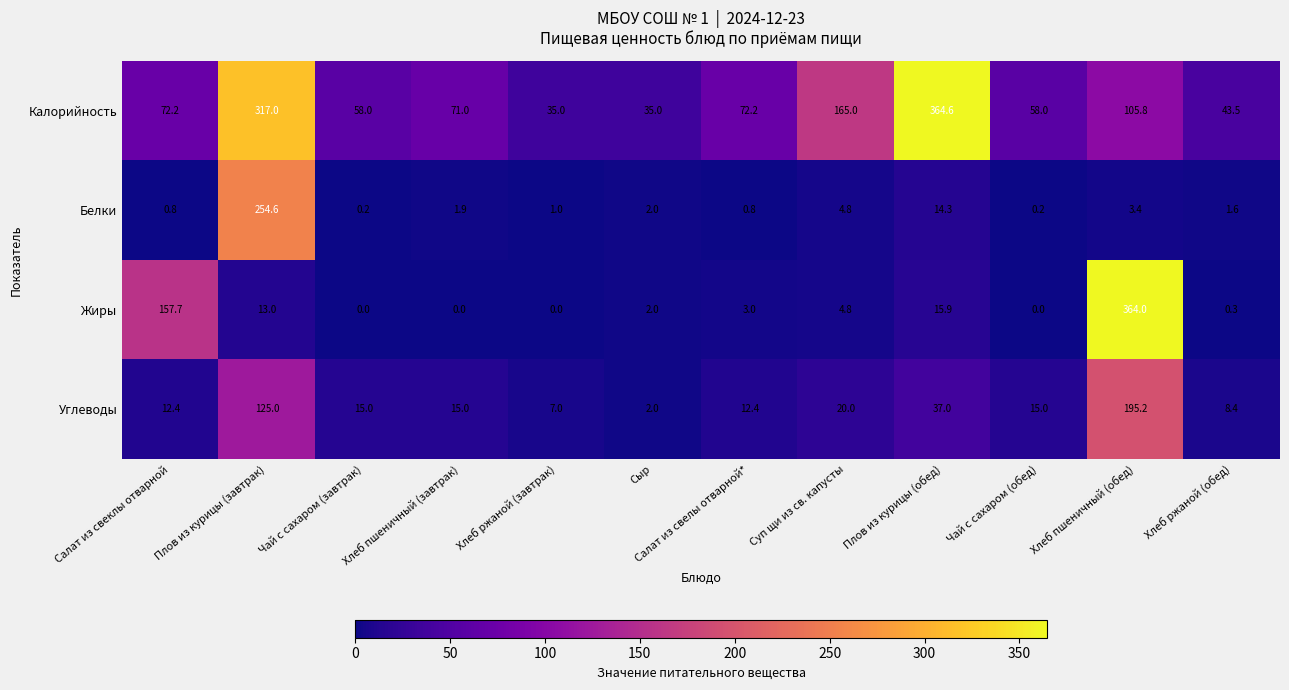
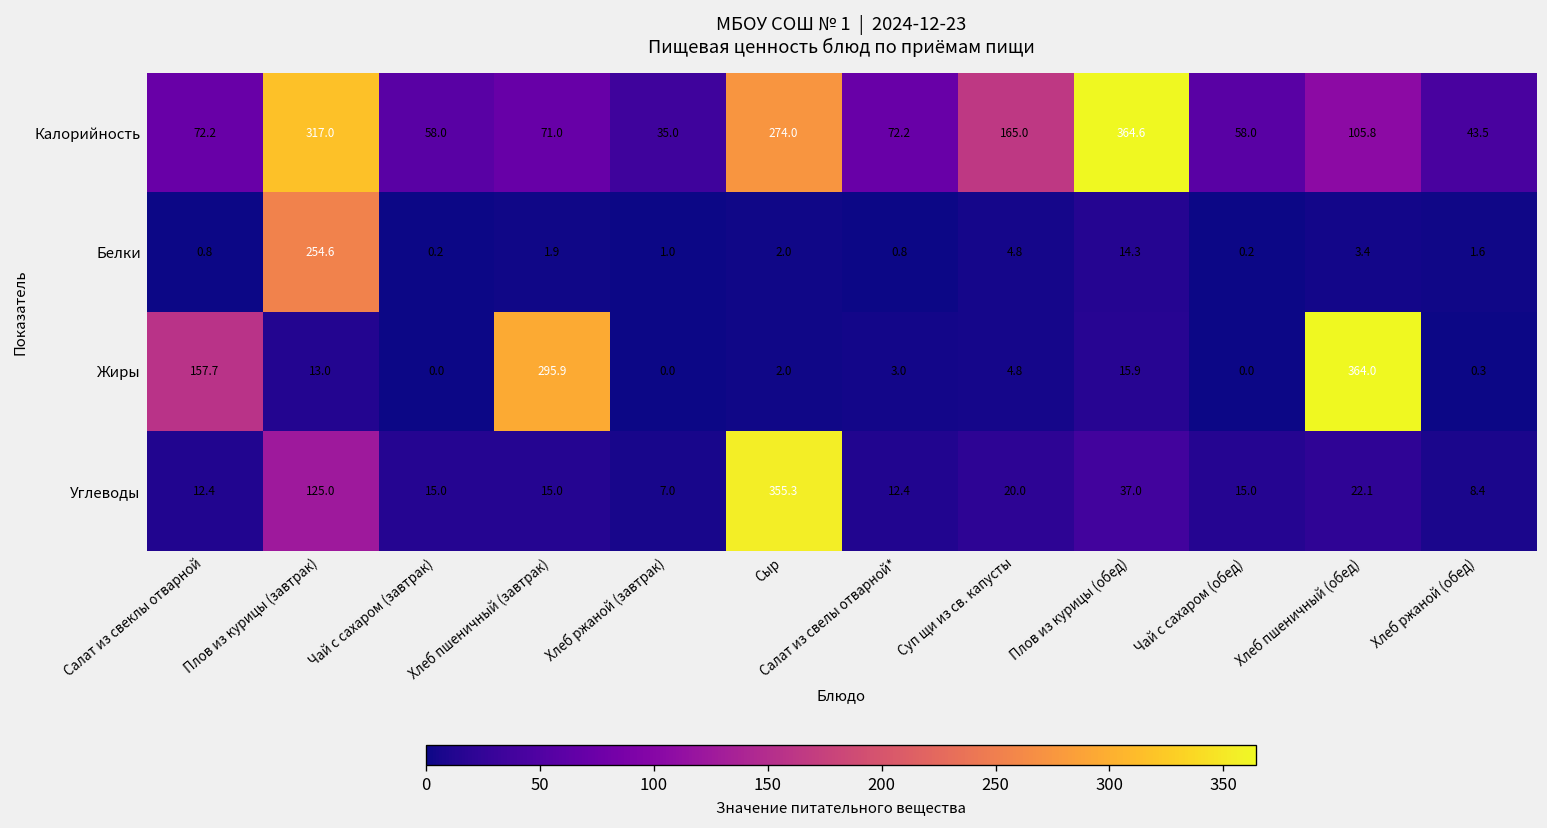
Калорийность, Сыр: 35.0 -> 274.0
Жиры, Хлеб пшеничный (завтрак): 0.0 -> 295.9
Углеводы, Сыр: 2.0 -> 355.3
Углеводы, Хлеб пшеничный (обед): 195.2 -> 22.1
